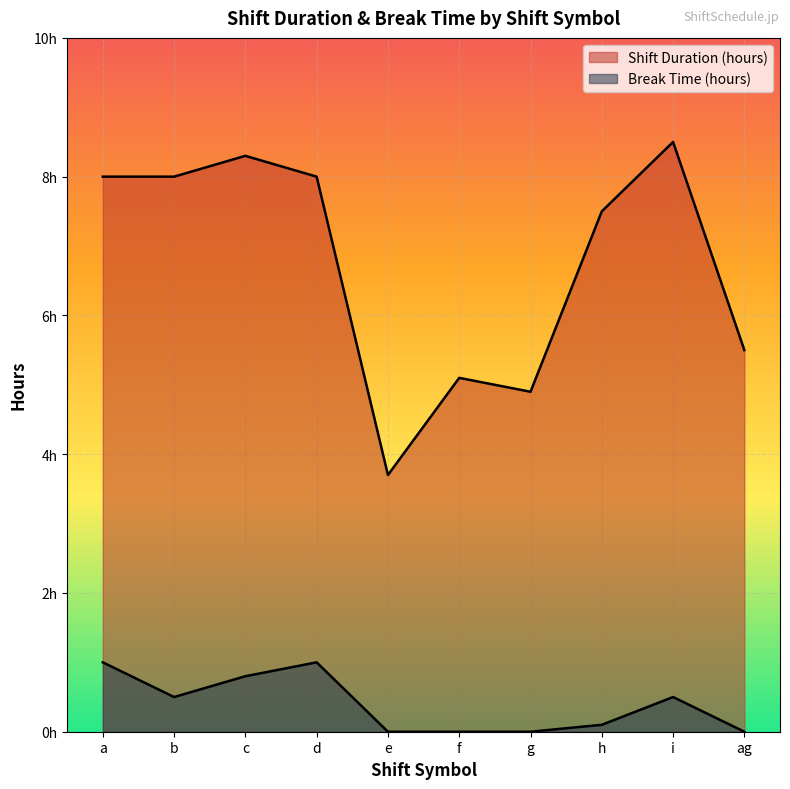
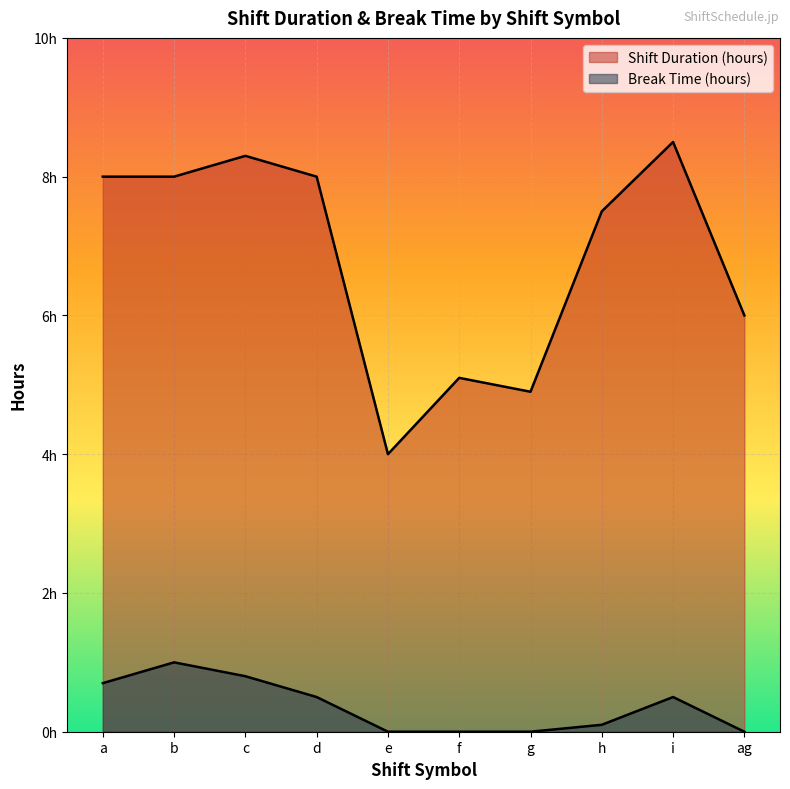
Break Time (hours), a: 1.0h -> 0.7h
Break Time (hours), b: 0.5h -> 1.0h
Break Time (hours), d: 1.0h -> 0.5h
Shift Duration (hours), e: 3.7h -> 4.0h
Shift Duration (hours), ag: 5.5h -> 6.0h
